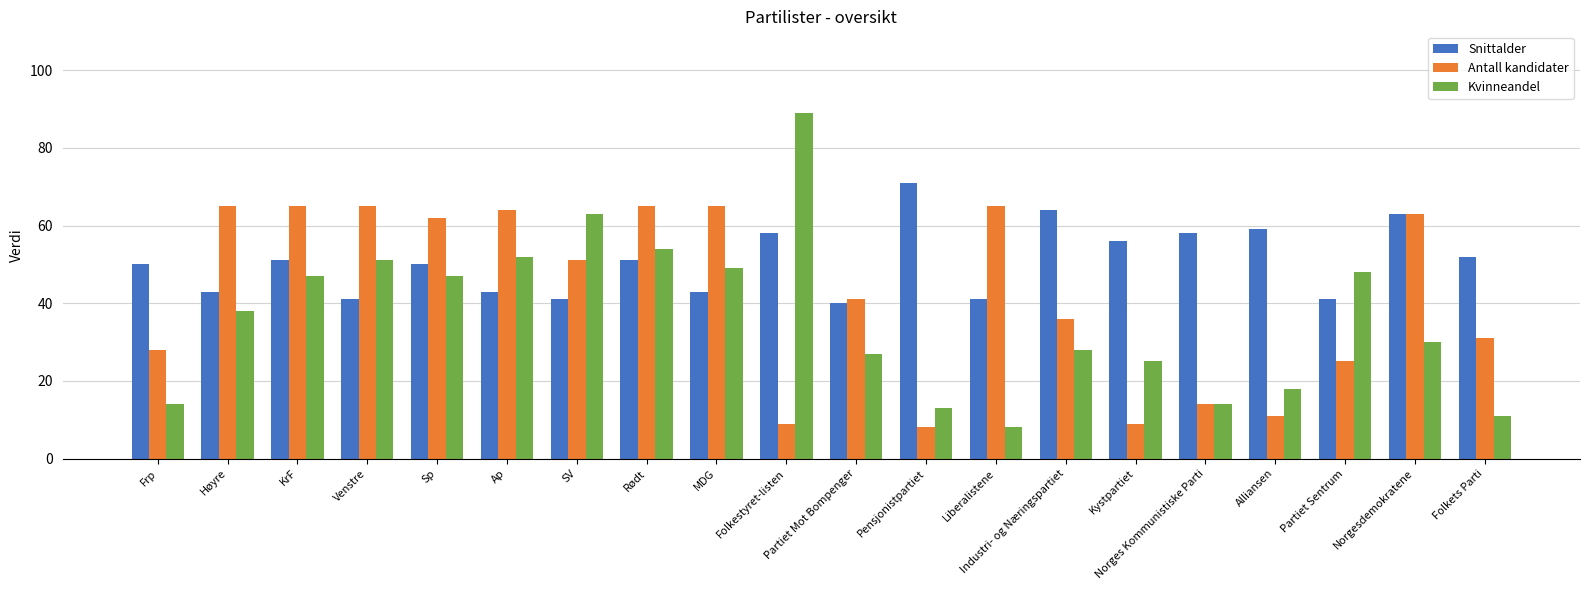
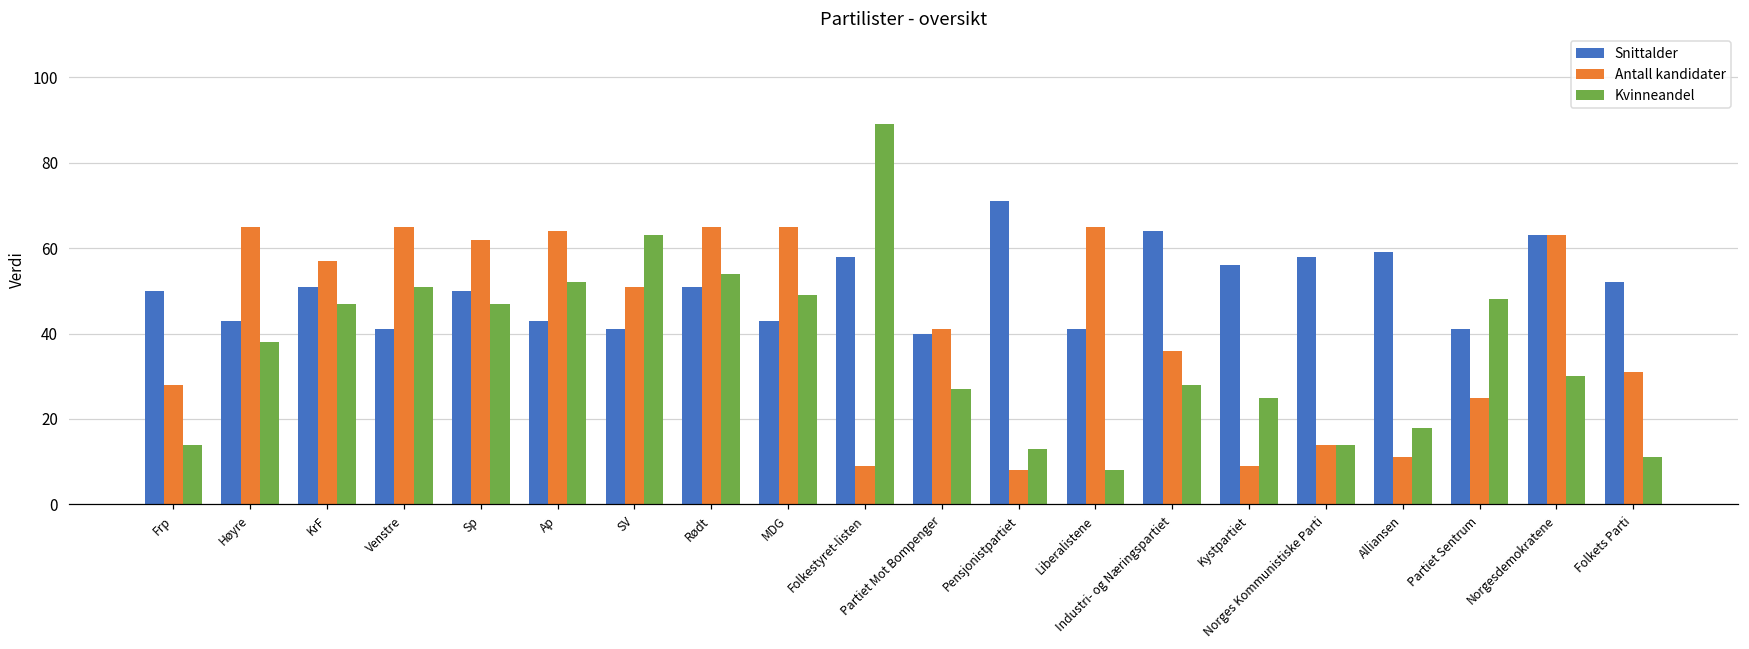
Antall kandidater, KrF: 65 -> 57
